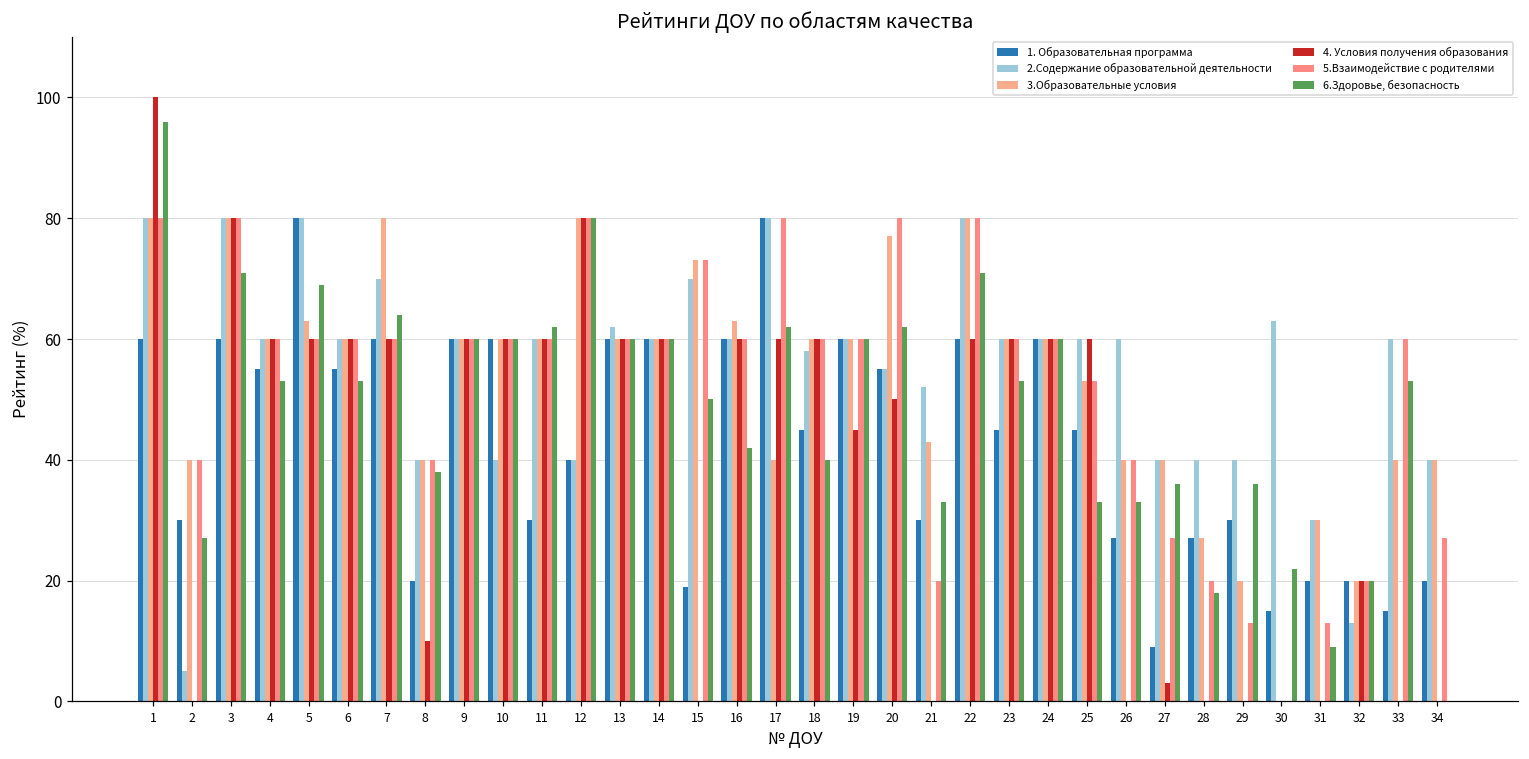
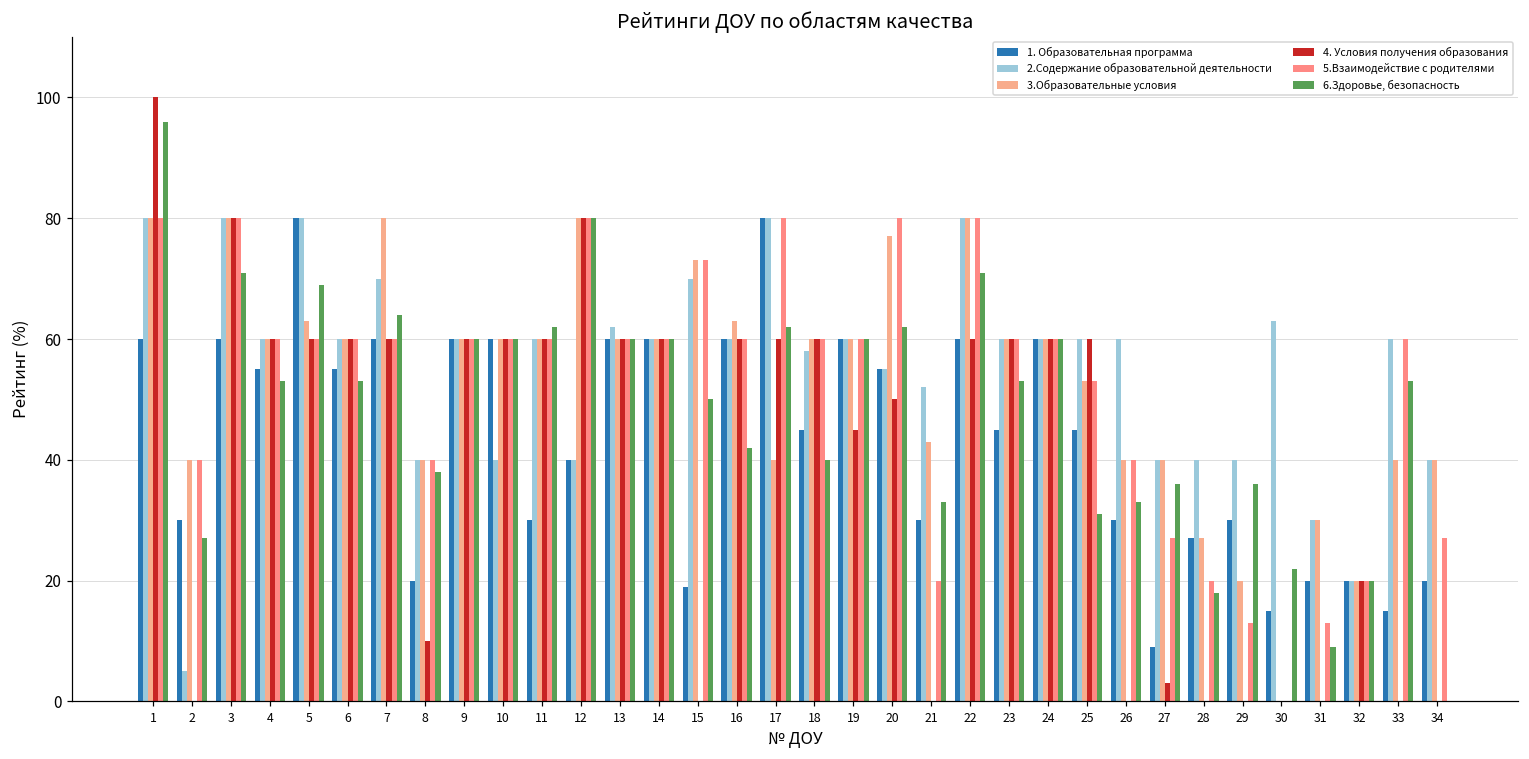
6.Здоровье, безопасность, 25: 33 -> 31
1. Образовательная программа, 26: 27 -> 30
2.Содержание образовательной деятельности, 32: 13 -> 20
